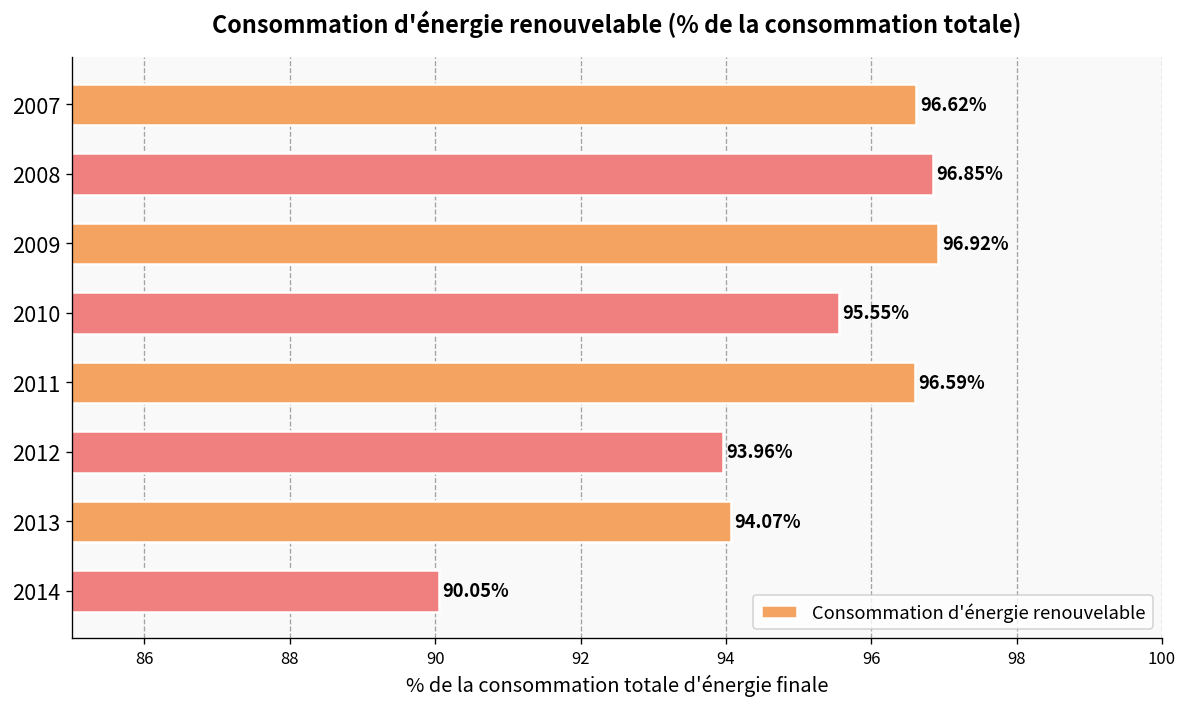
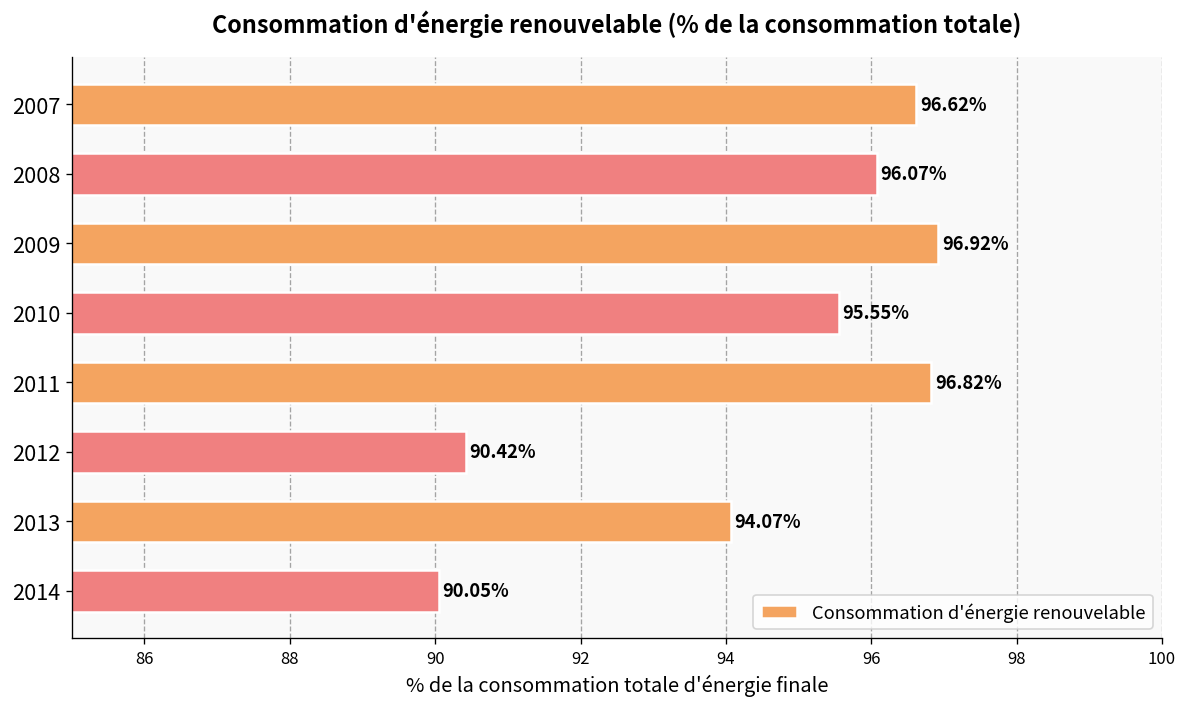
2008: 96.85% -> 96.07%
2011: 96.59% -> 96.82%
2012: 93.96% -> 90.42%
